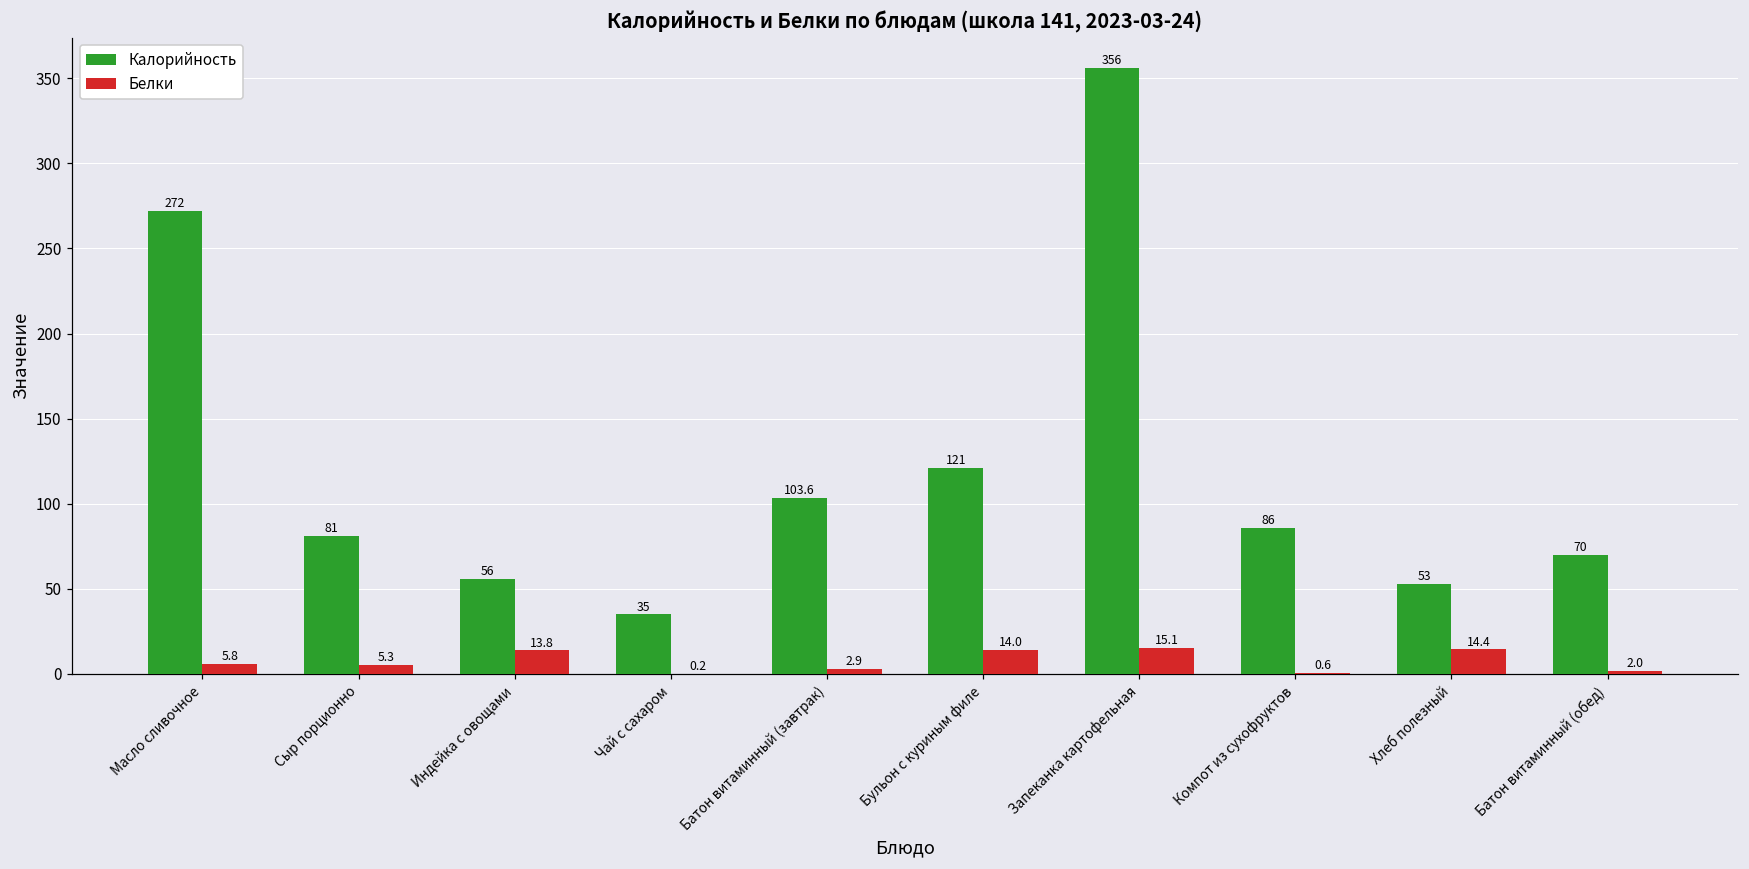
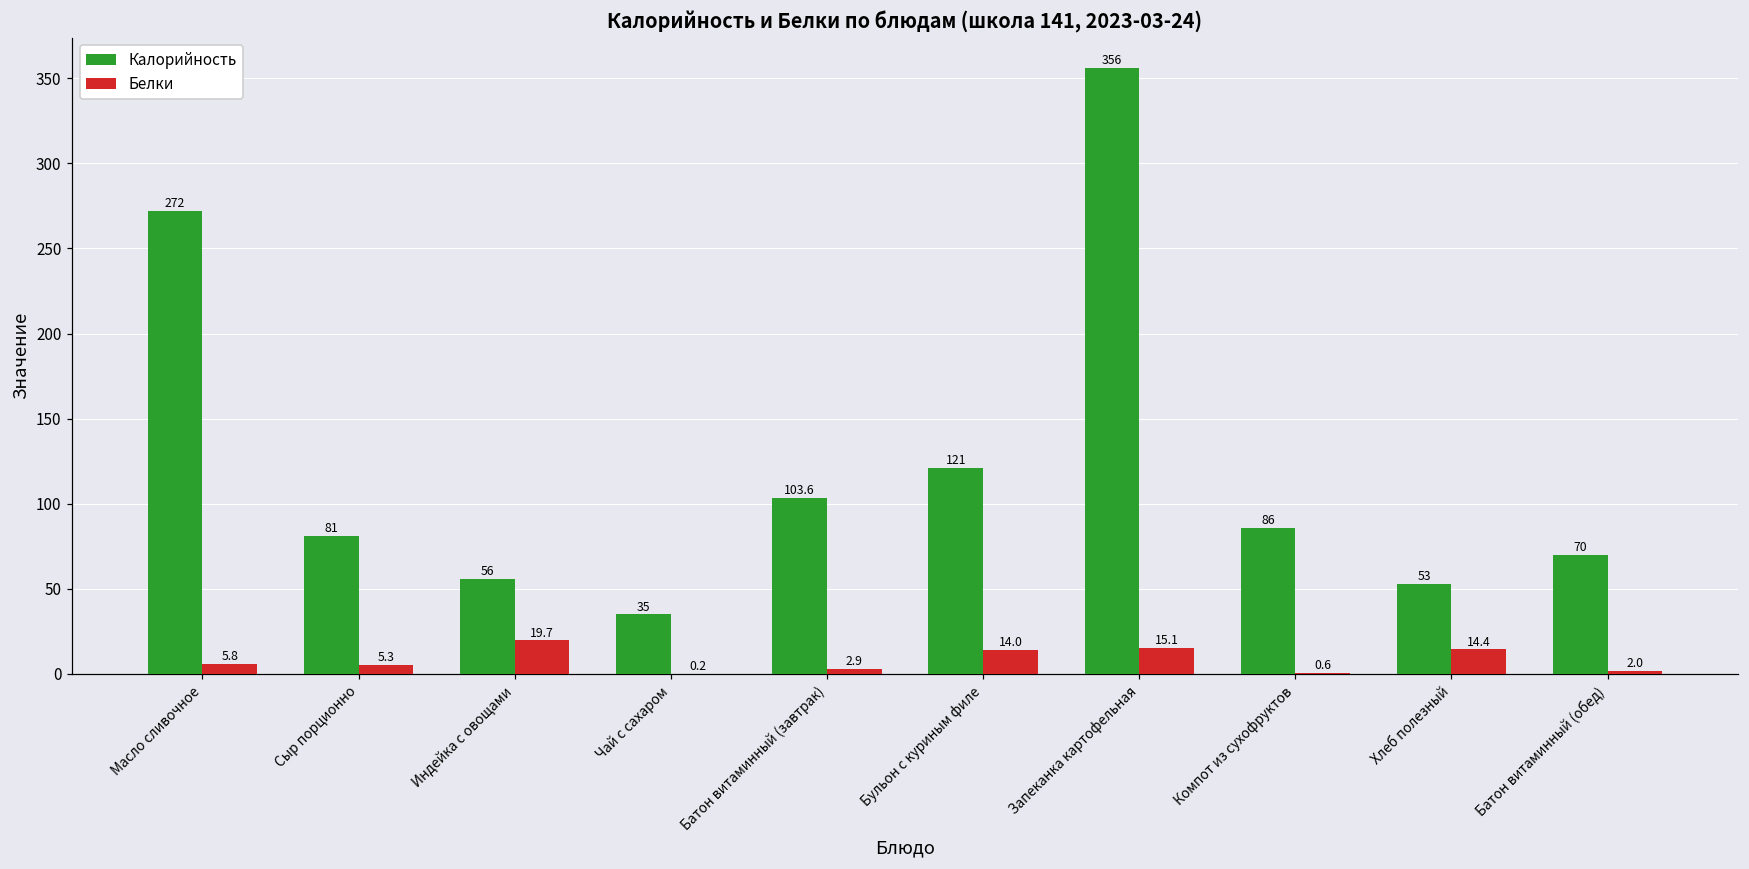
Белки, Индейка с овощами: 13.8 -> 19.7
